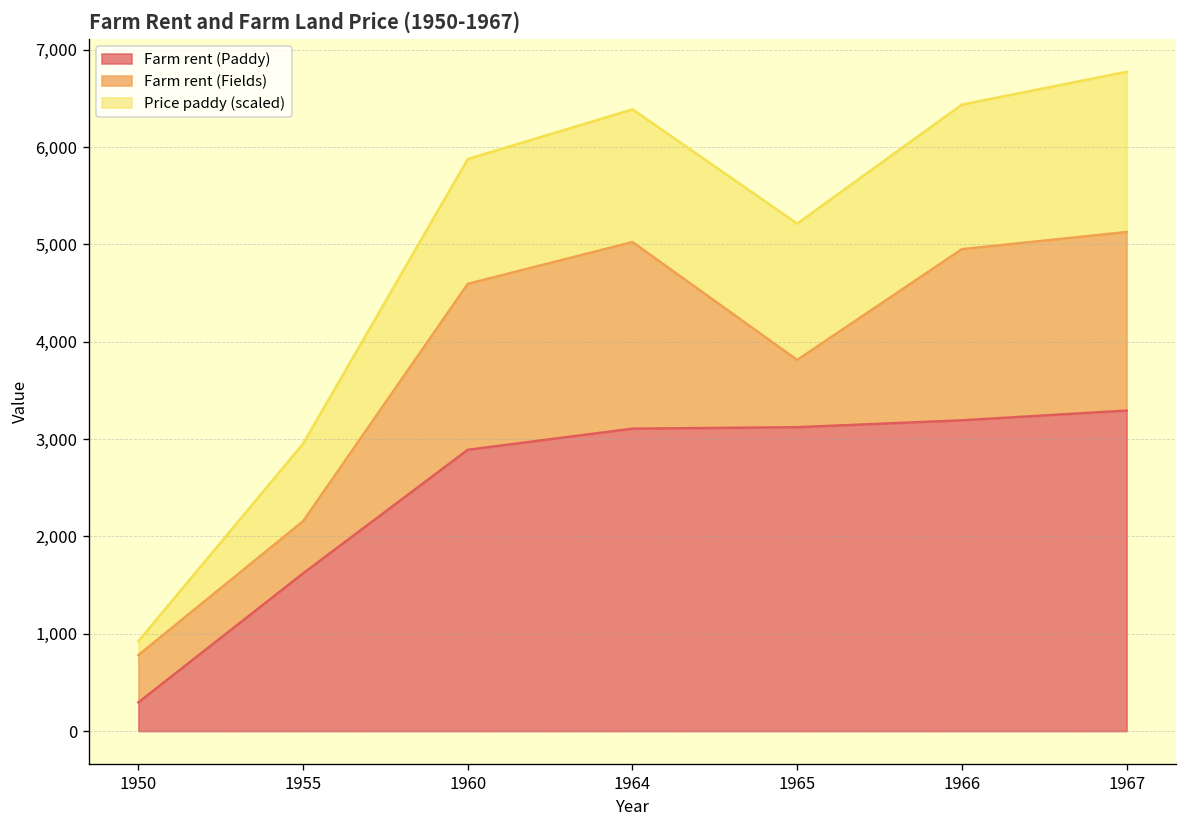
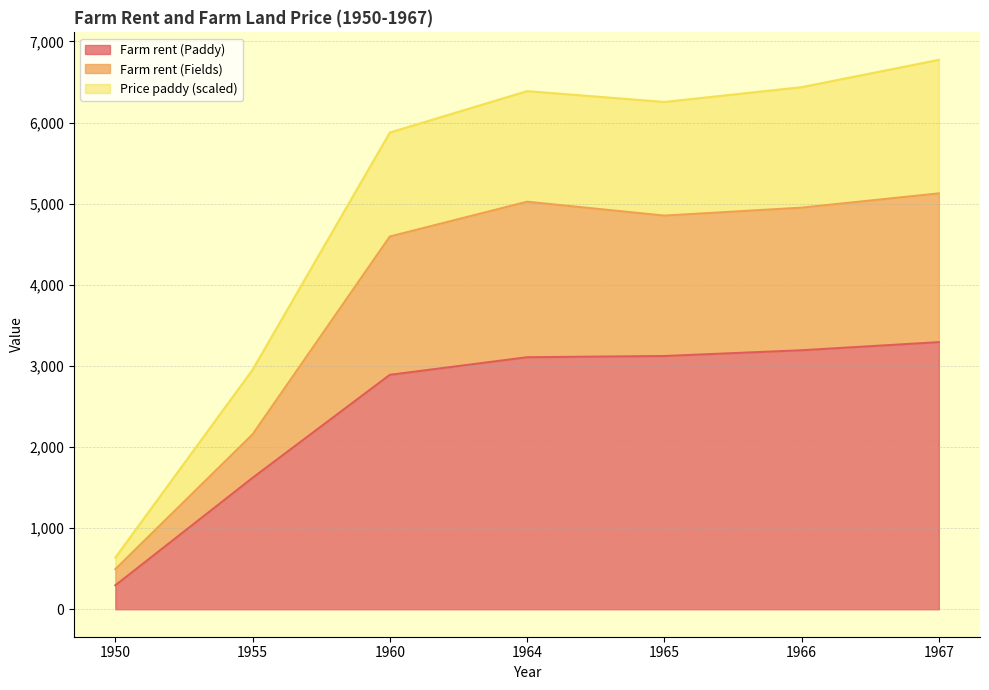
Farm rent (Fields), 1950: 500 -> 200
Farm rent (Fields), 1965: 700 -> 1,700
